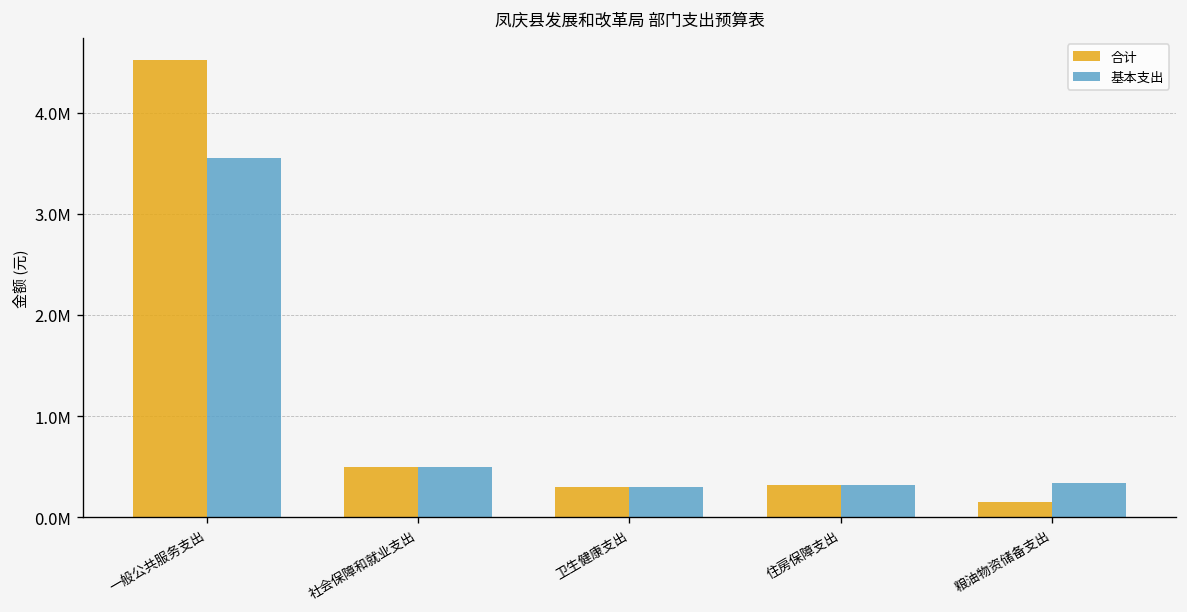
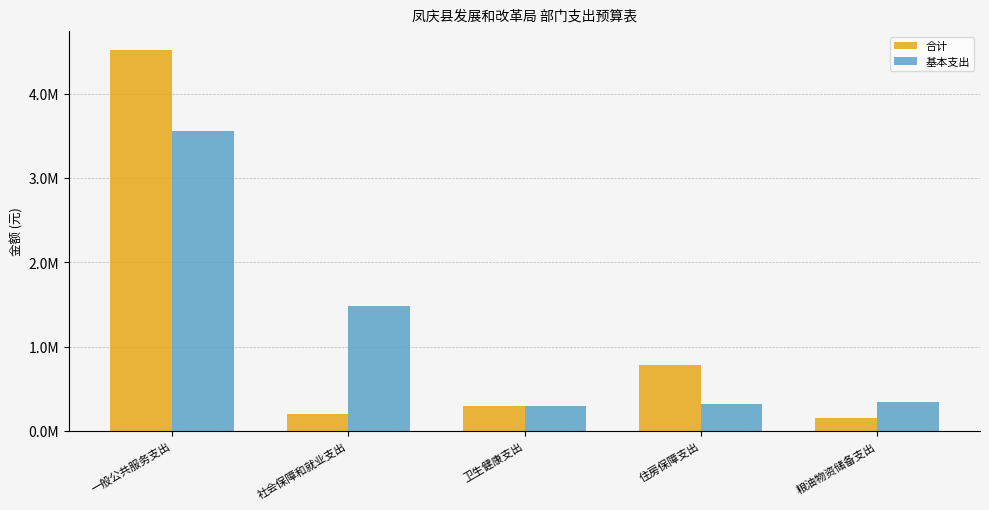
合计, 社会保障和就业支出: 500000 -> 200000
基本支出, 社会保障和就业支出: 500000 -> 1500000
合计, 住房保障支出: 300000 -> 800000
